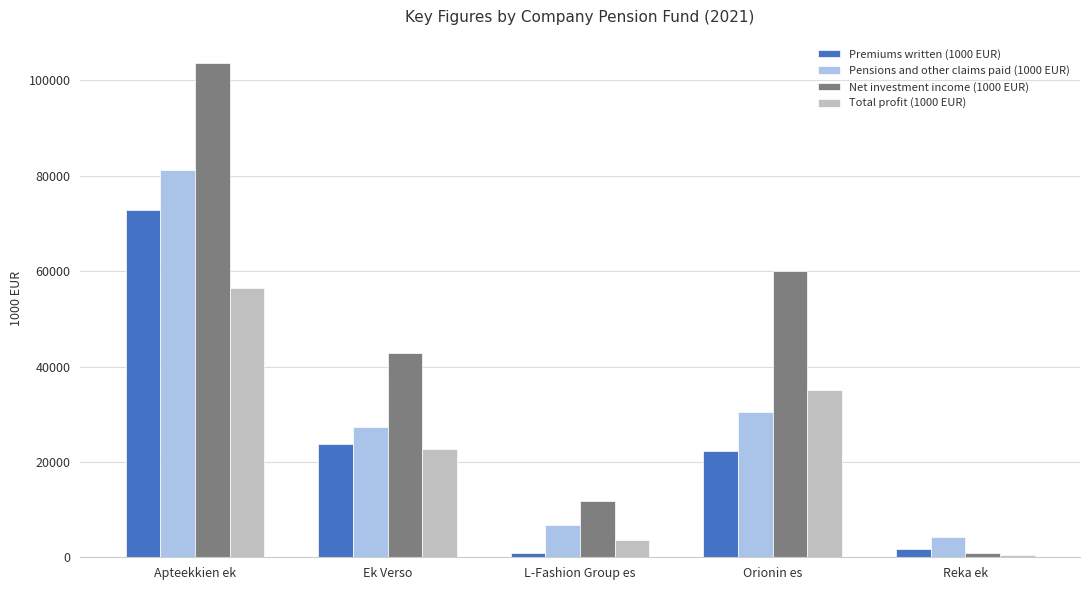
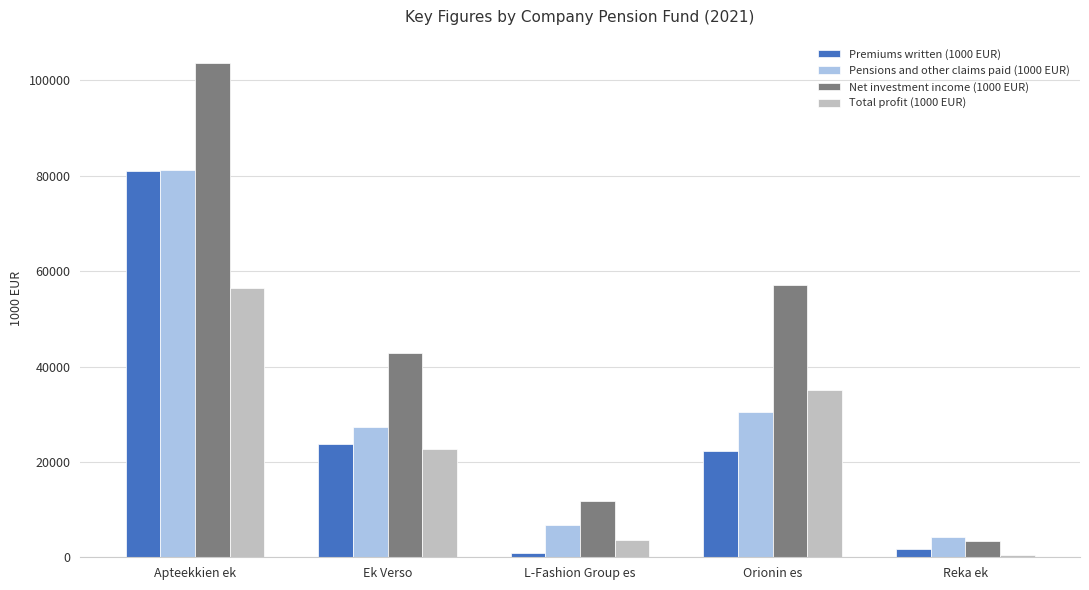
Premiums written (1000 EUR), Apteekkien ek: 73000 -> 81000
Net investment income (1000 EUR), Orionin es: 60000 -> 57000
Net investment income (1000 EUR), Reka ek: 1000 -> 3000
